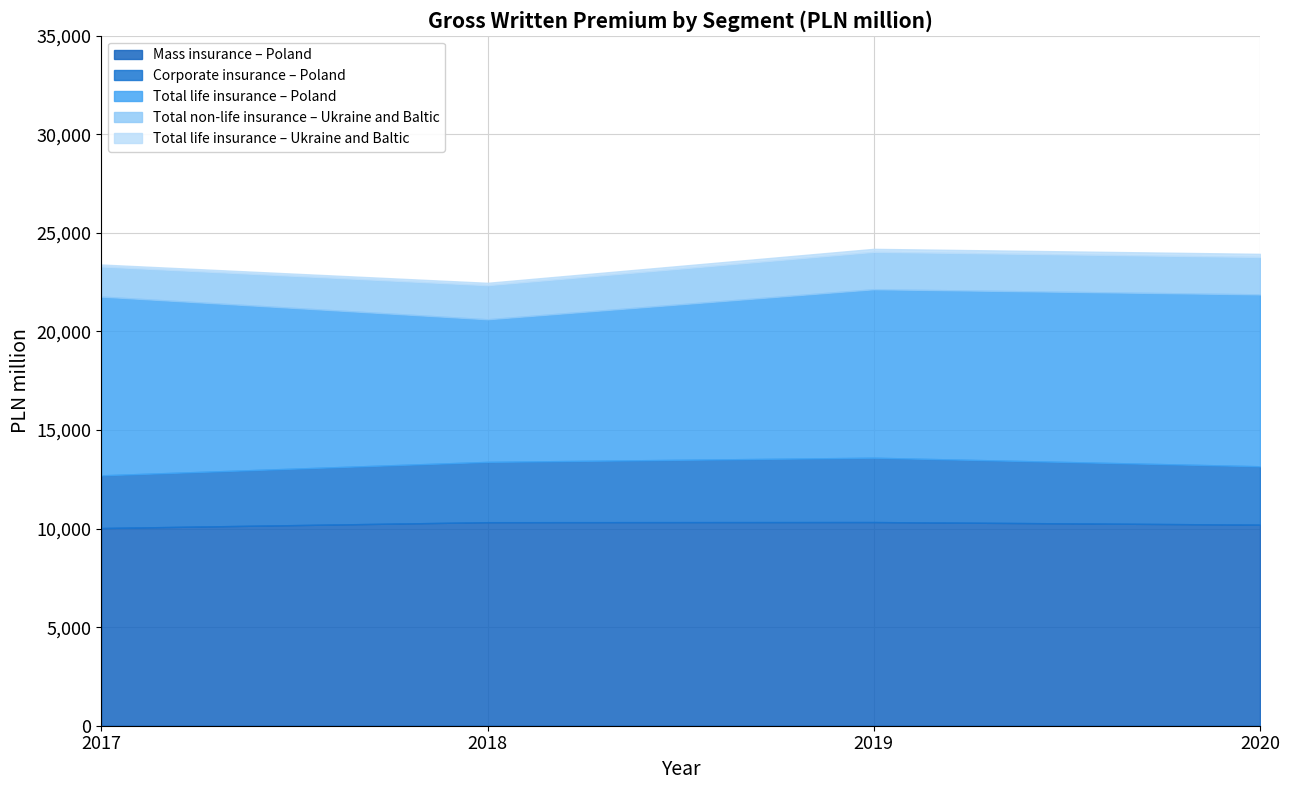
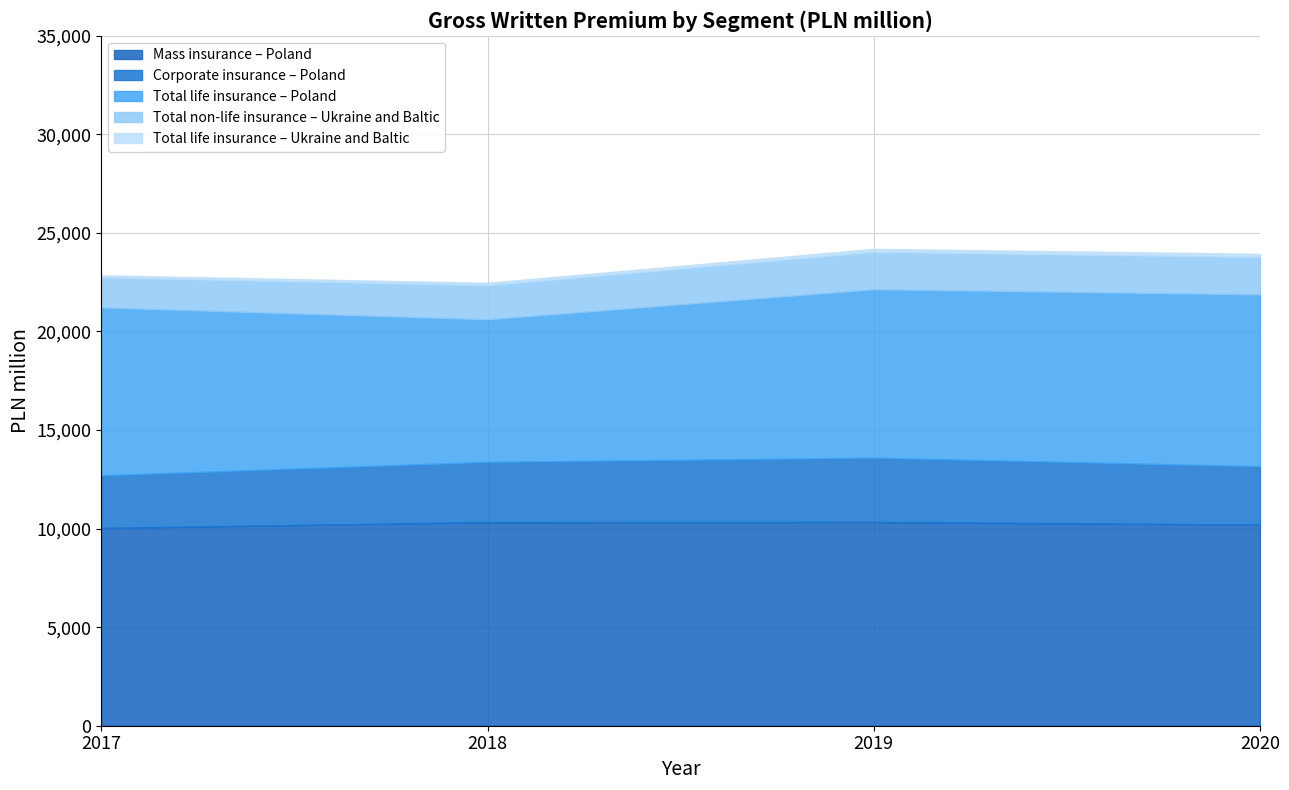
Total life insurance – Poland, 2017: 9,100 -> 8,500
